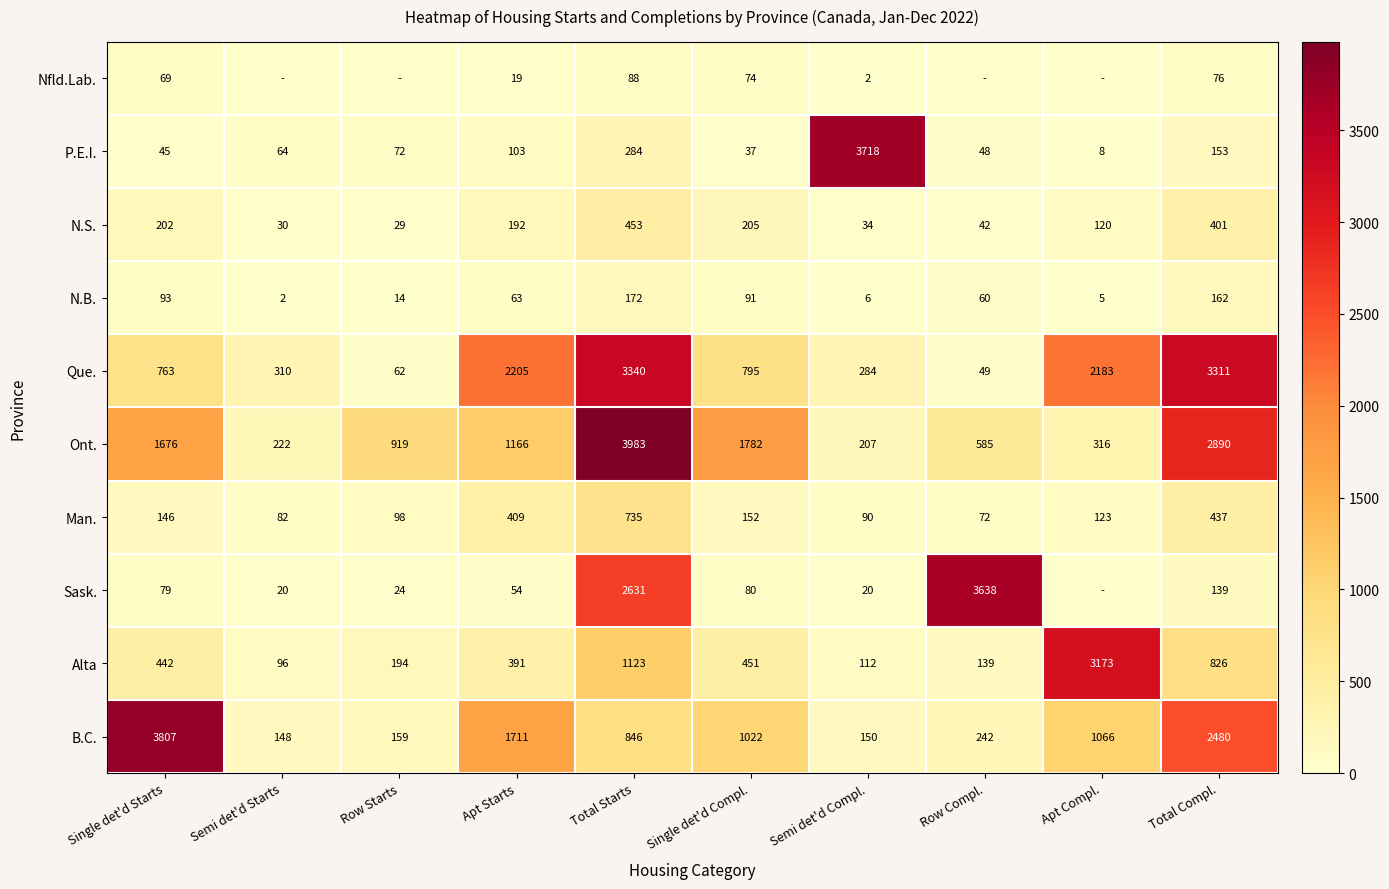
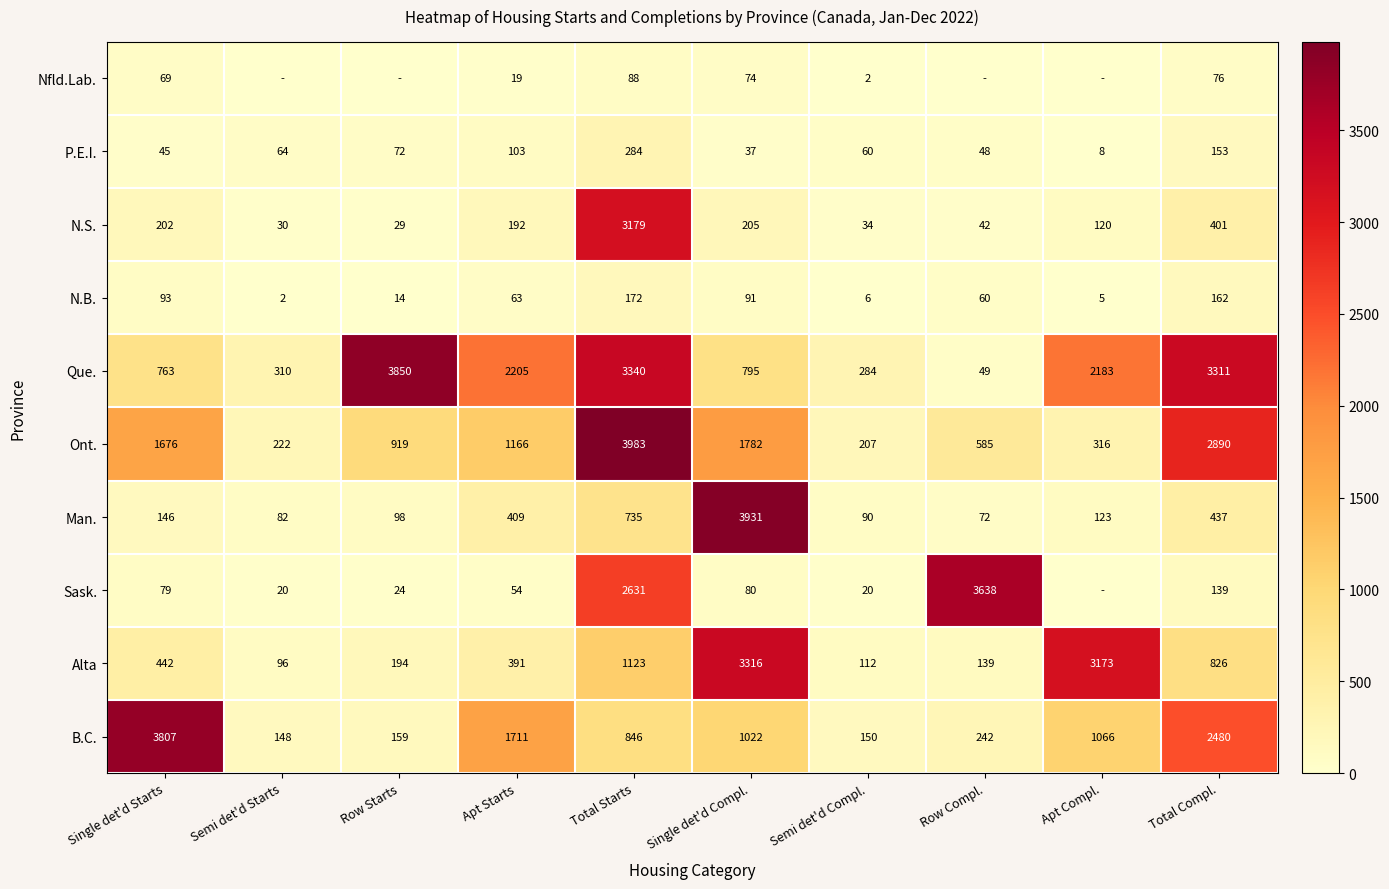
P.E.I., Semi det'd Compl.: 3718 -> 60
N.S., Total Starts: 453 -> 3179
Que., Row Starts: 62 -> 3850
Man., Single det'd Compl.: 152 -> 3931
Alta, Single det'd Compl.: 451 -> 3316
